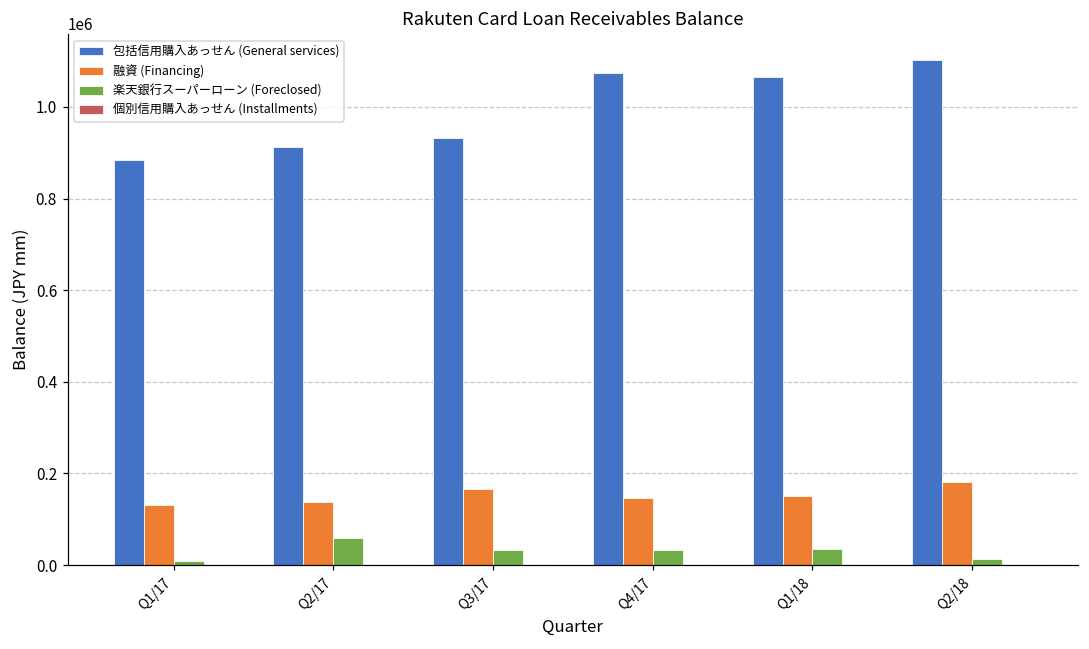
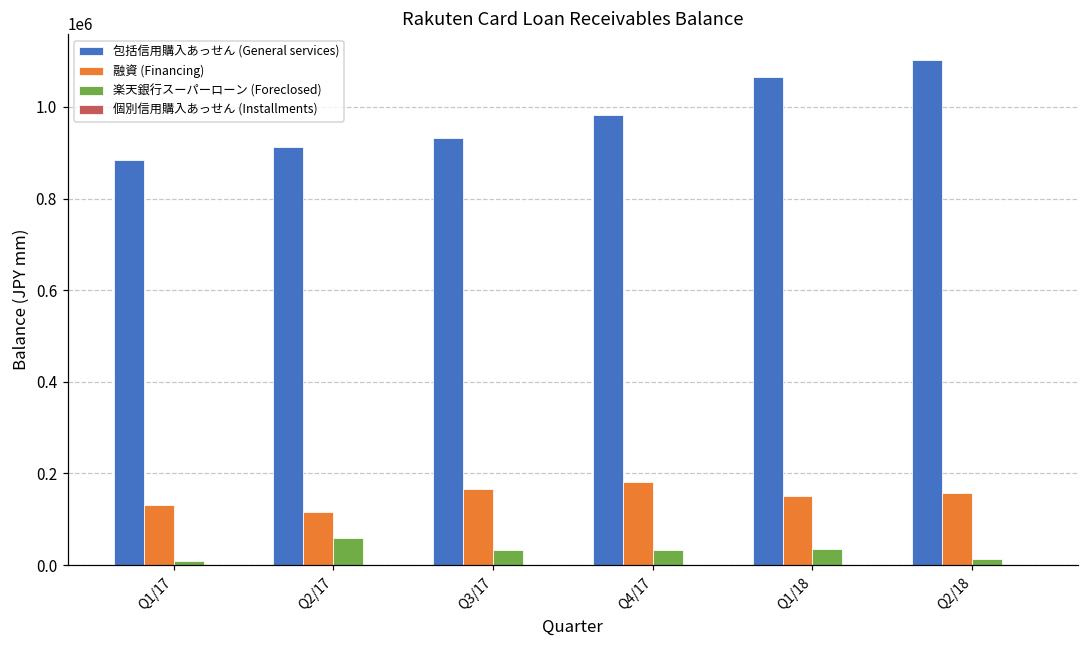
融資 (Financing), Q2/17: 140000 -> 110000
包括信用購入あっせん (General services), Q4/17: 1070000 -> 980000
融資 (Financing), Q4/17: 150000 -> 180000
融資 (Financing), Q2/18: 180000 -> 160000
